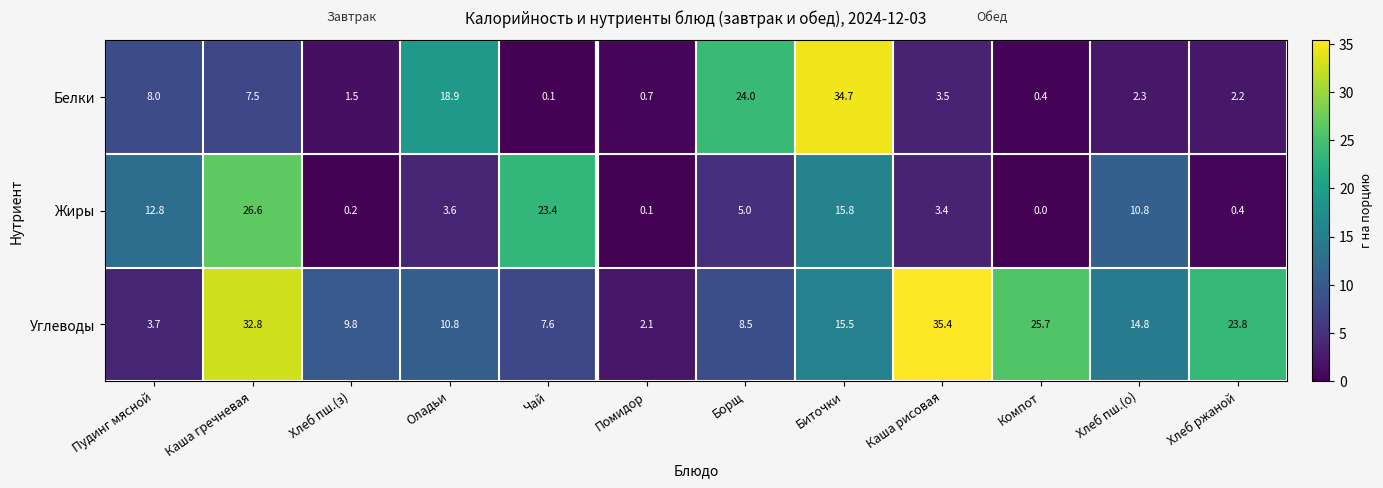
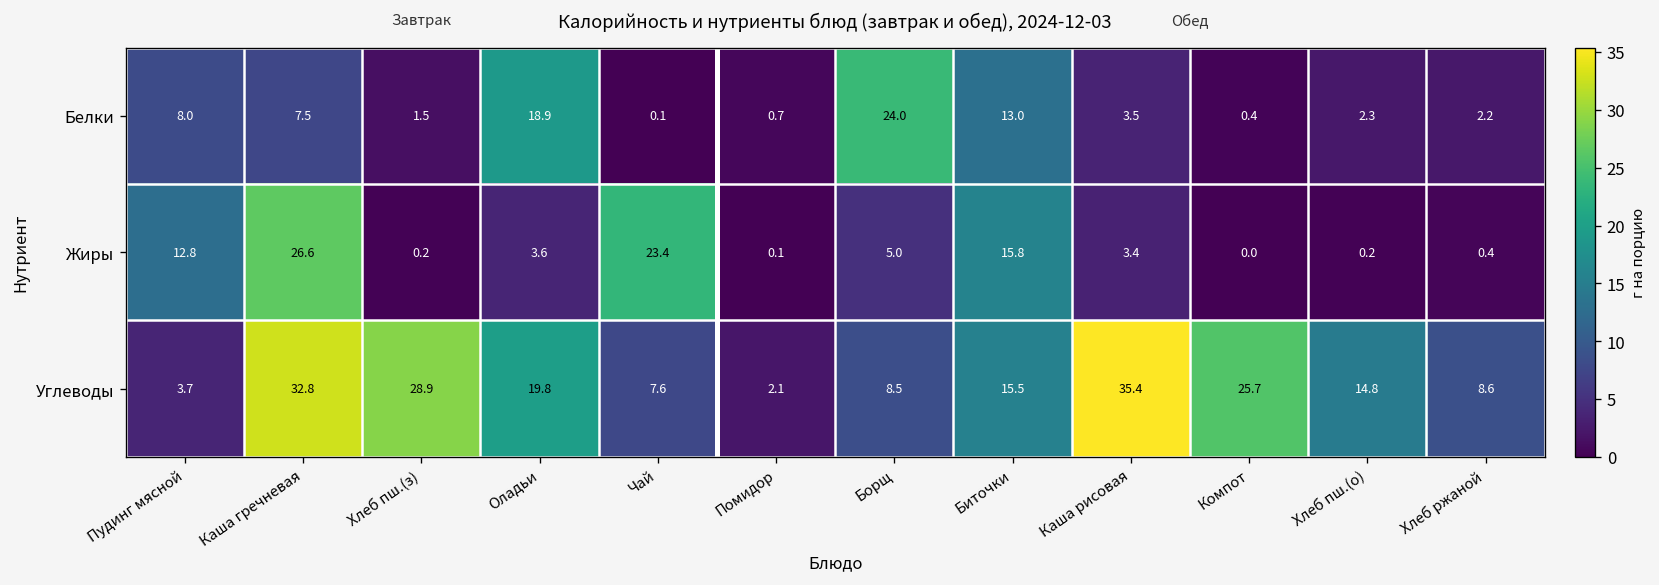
Белки, Биточки: 34.7 -> 13.0
Жиры, Хлеб пш.(о): 10.8 -> 0.2
Углеводы, Хлеб пш.(з): 9.8 -> 28.9
Углеводы, Оладьи: 10.8 -> 19.8
Углеводы, Хлеб ржаной: 23.8 -> 8.6
